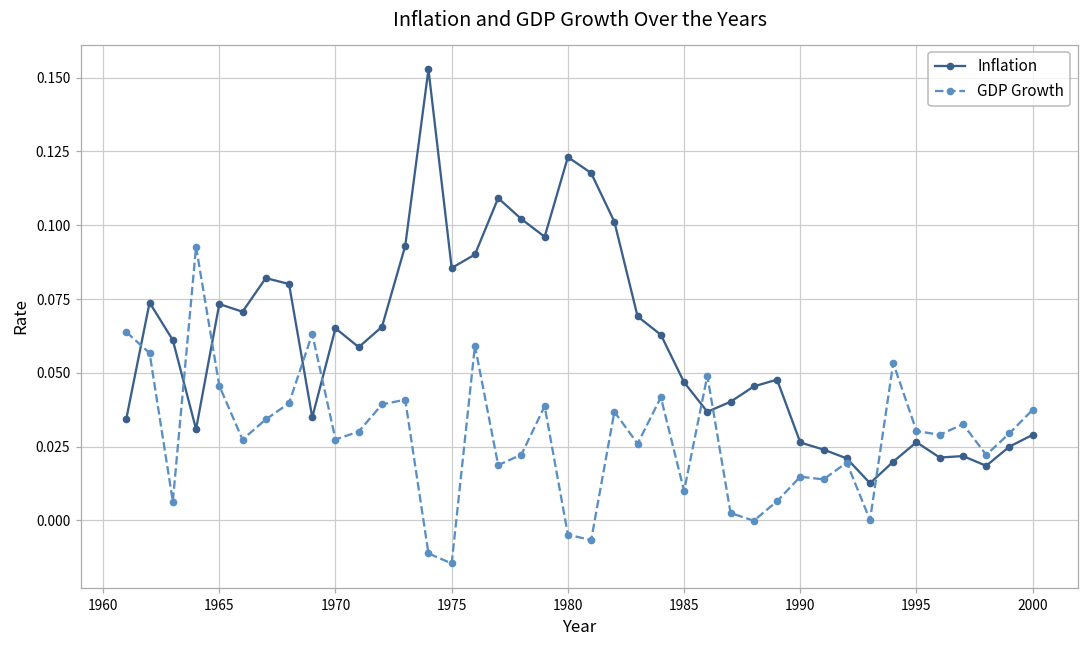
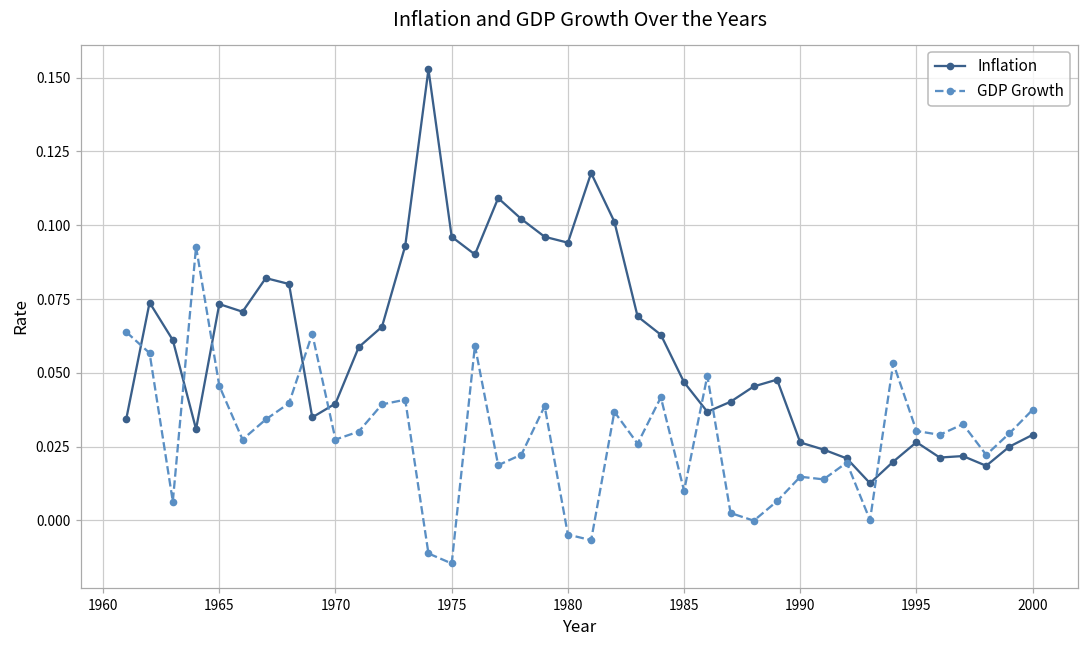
Inflation, 1970: 0.065 -> 0.040
Inflation, 1975: 0.086 -> 0.096
Inflation, 1980: 0.123 -> 0.094
